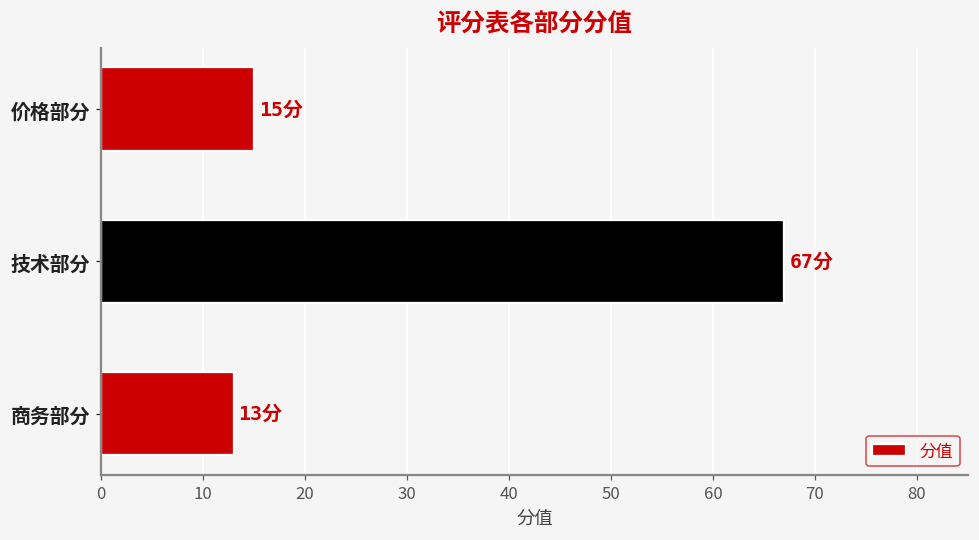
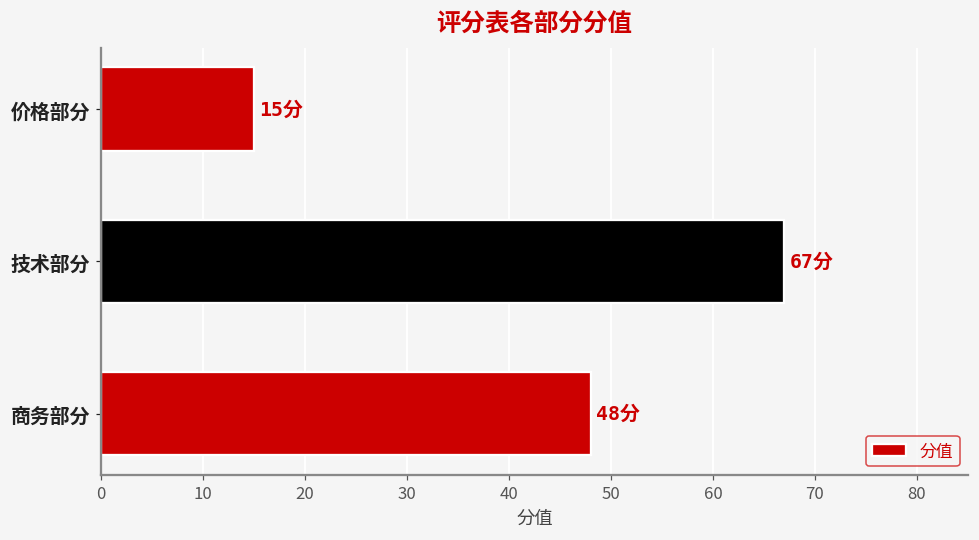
商务部分: 13分 -> 48分
